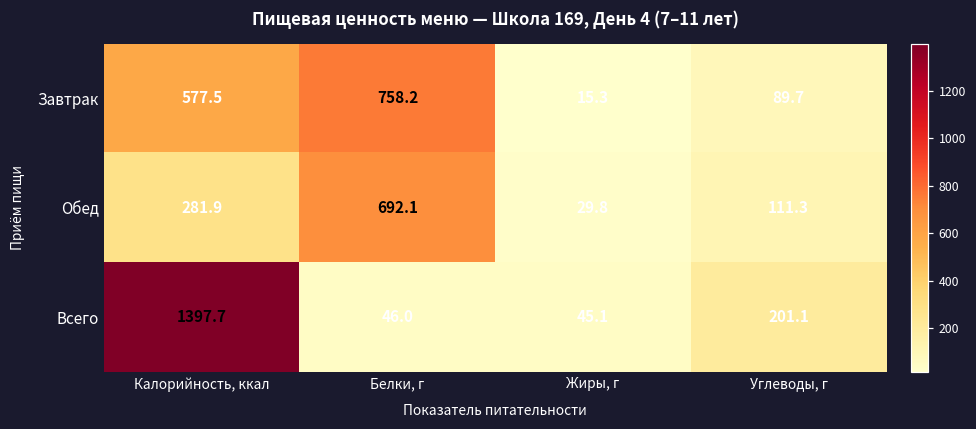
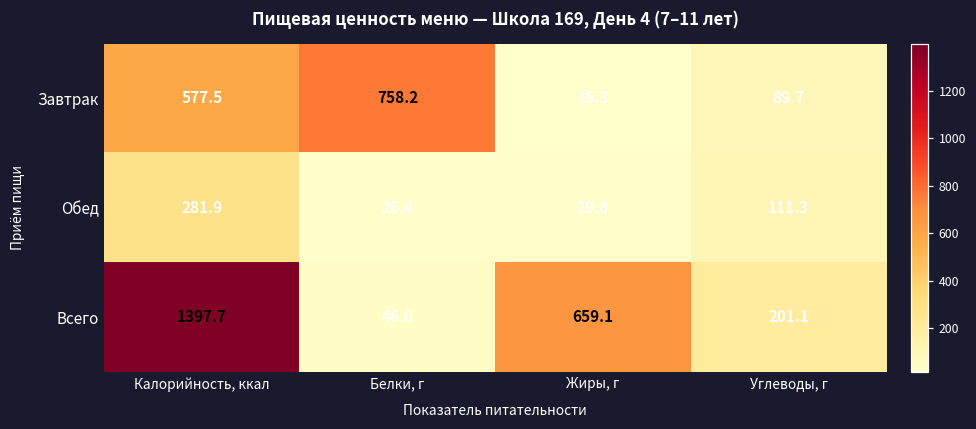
Обед, Белки, г: 692.1 -> 26.4
Всего, Жиры, г: 45.1 -> 659.1
